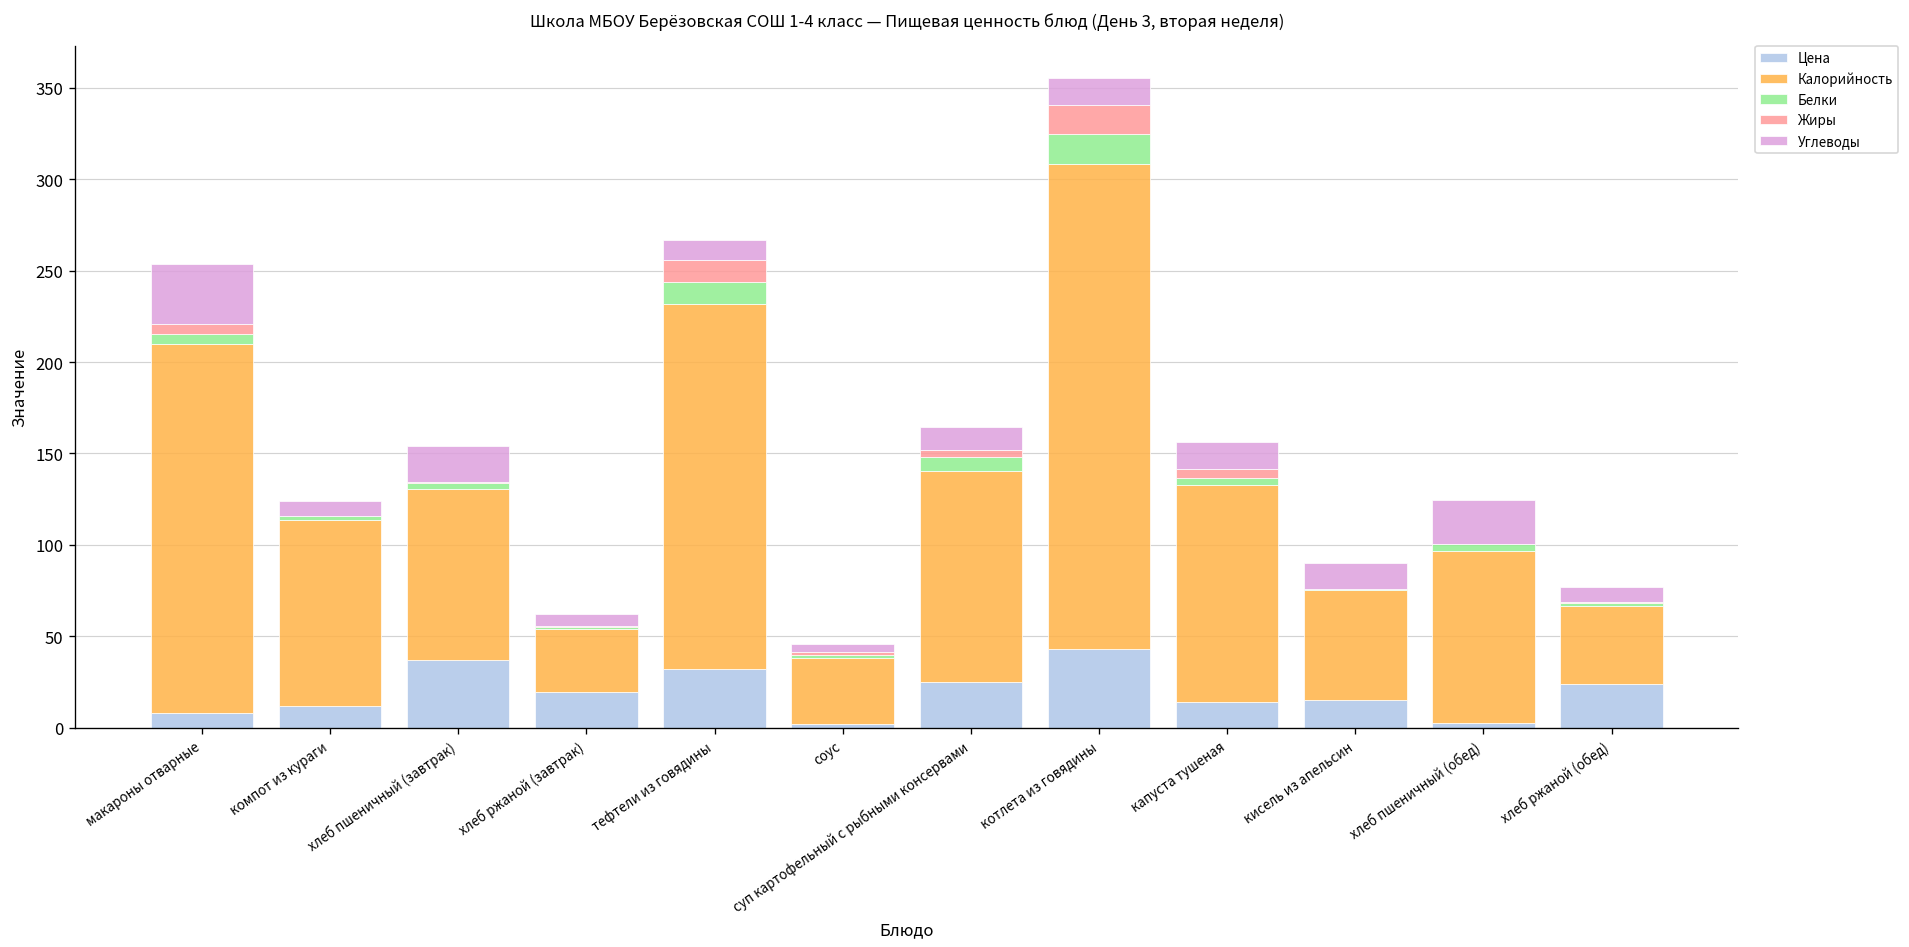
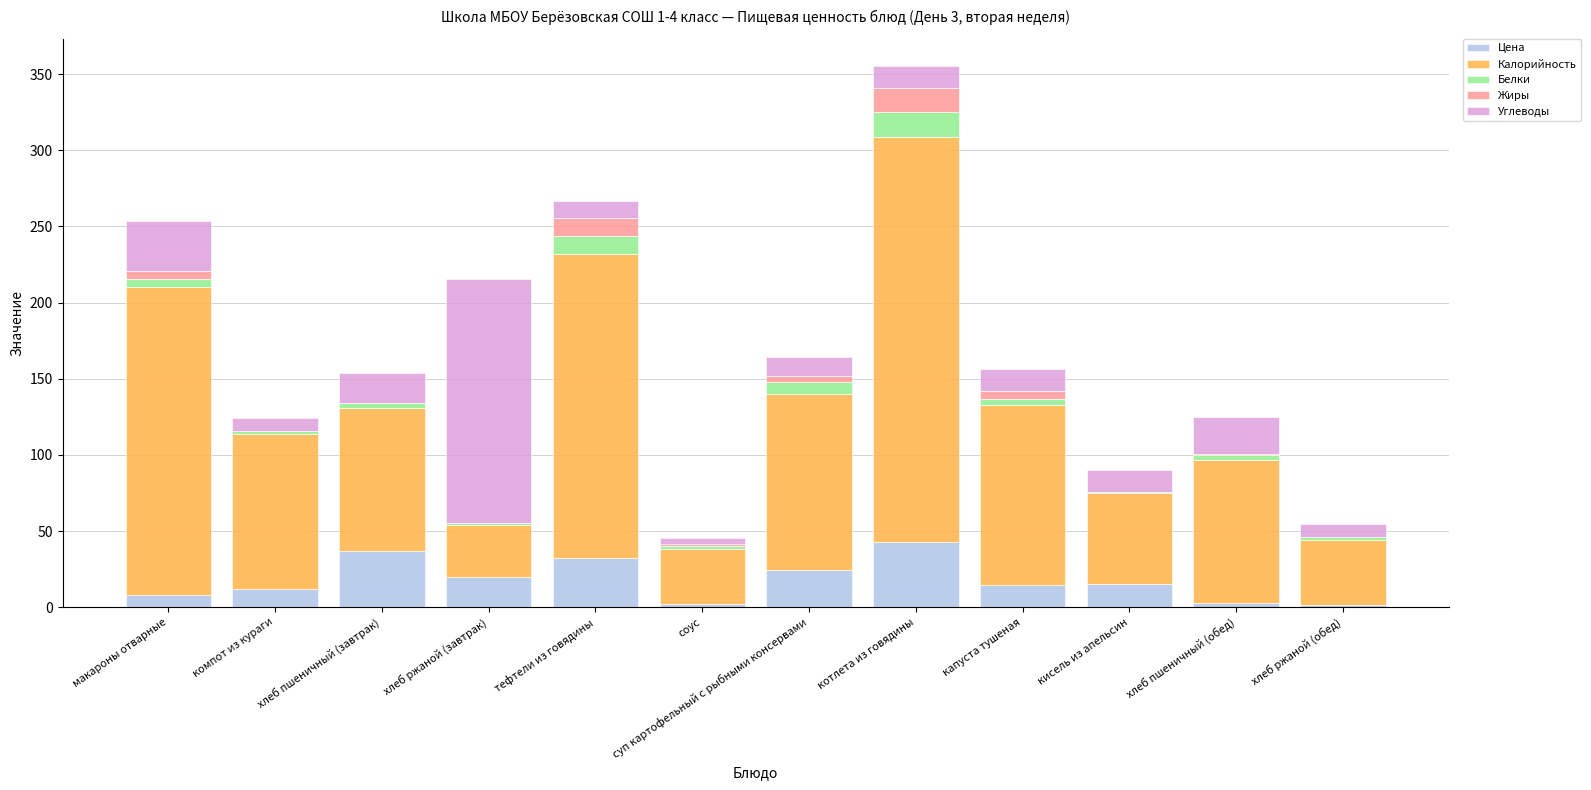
Углеводы, хлеб ржаной (завтрак): 7 -> 160
Цена, хлеб ржаной (обед): 24 -> 2
